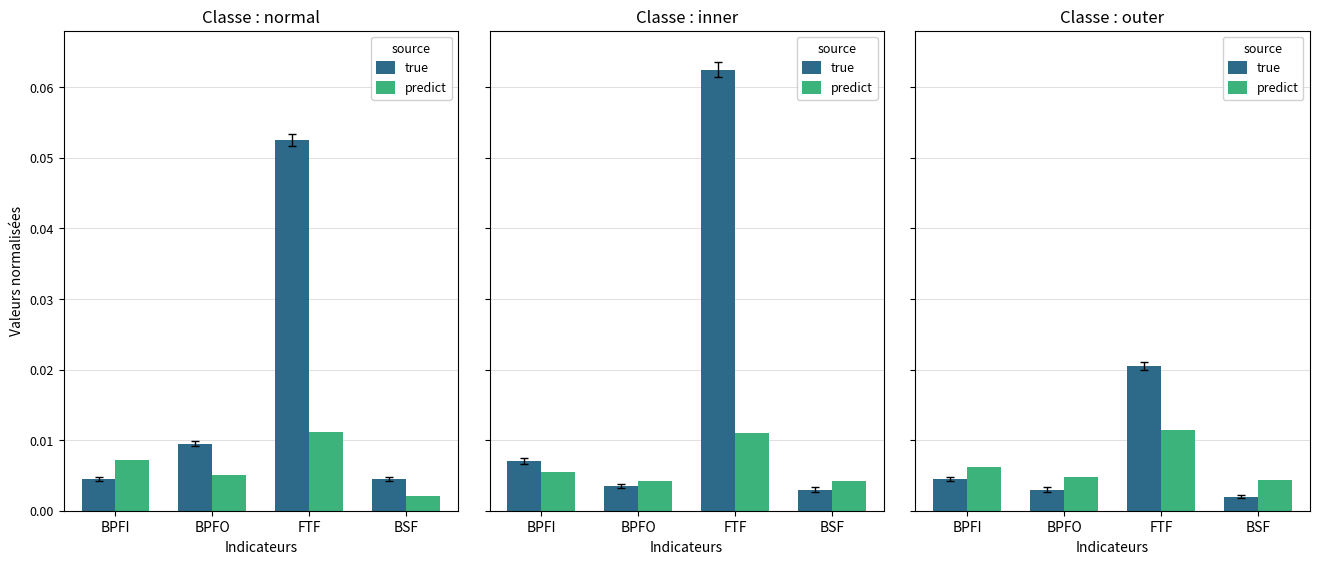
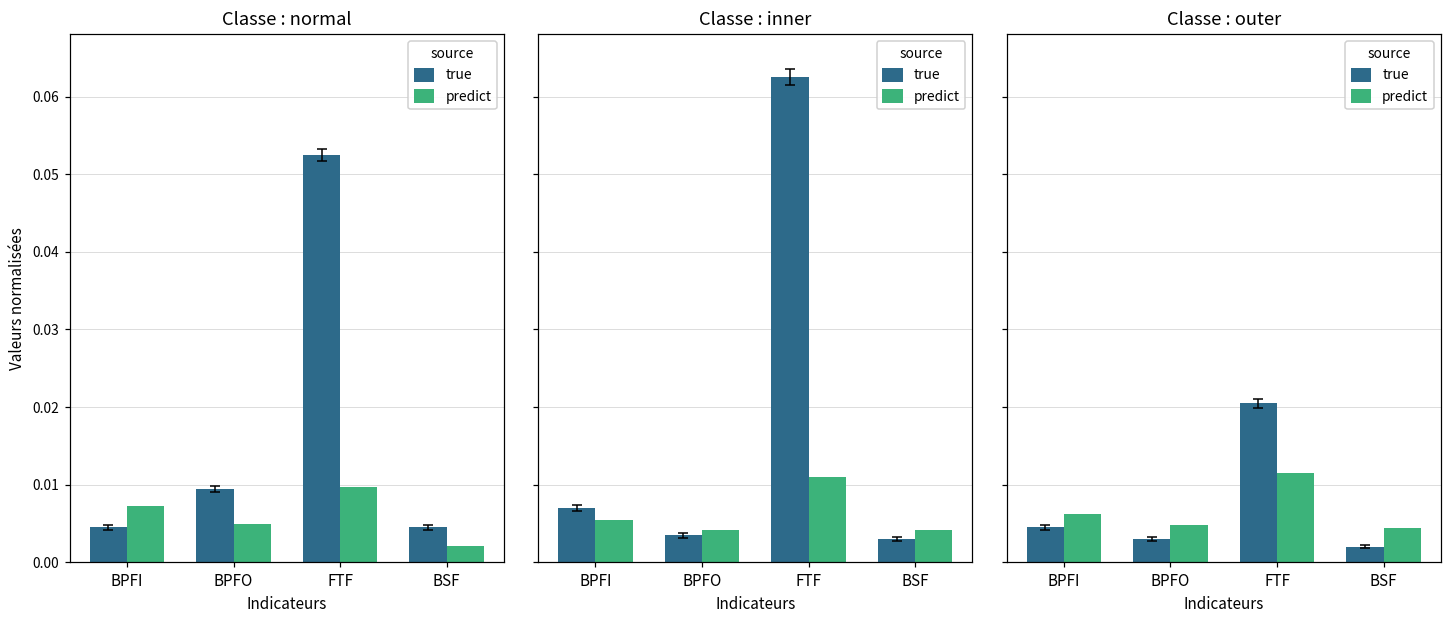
Classe : normal, predict, FTF: 0.011 -> 0.010
